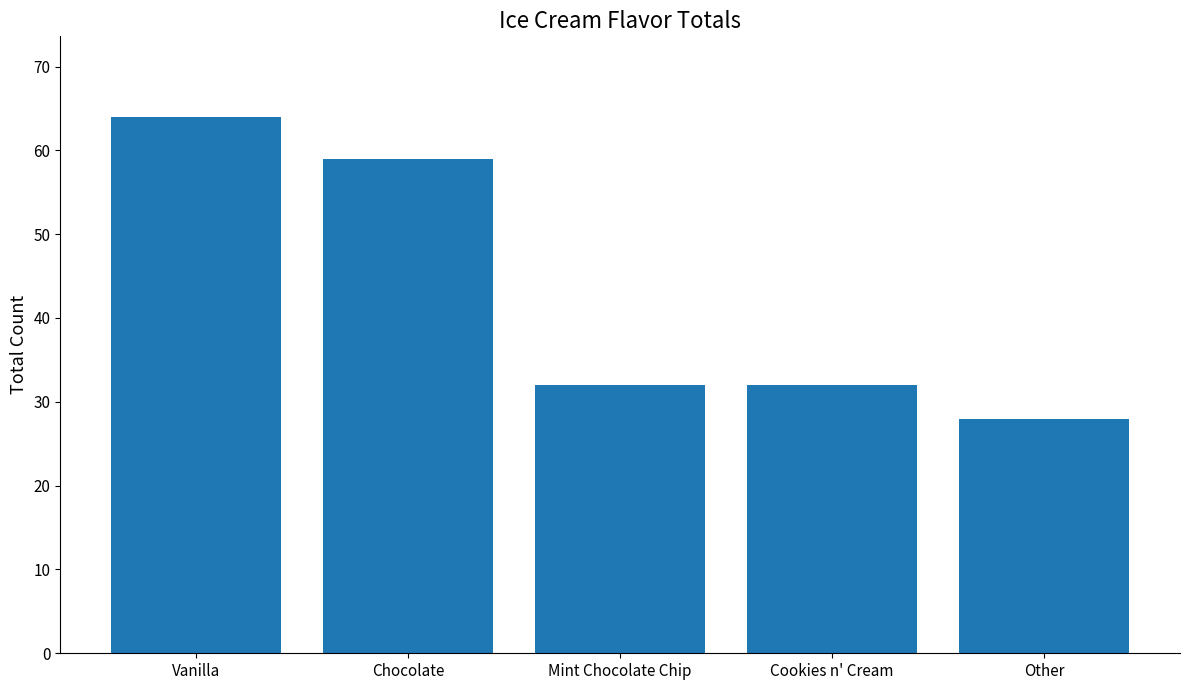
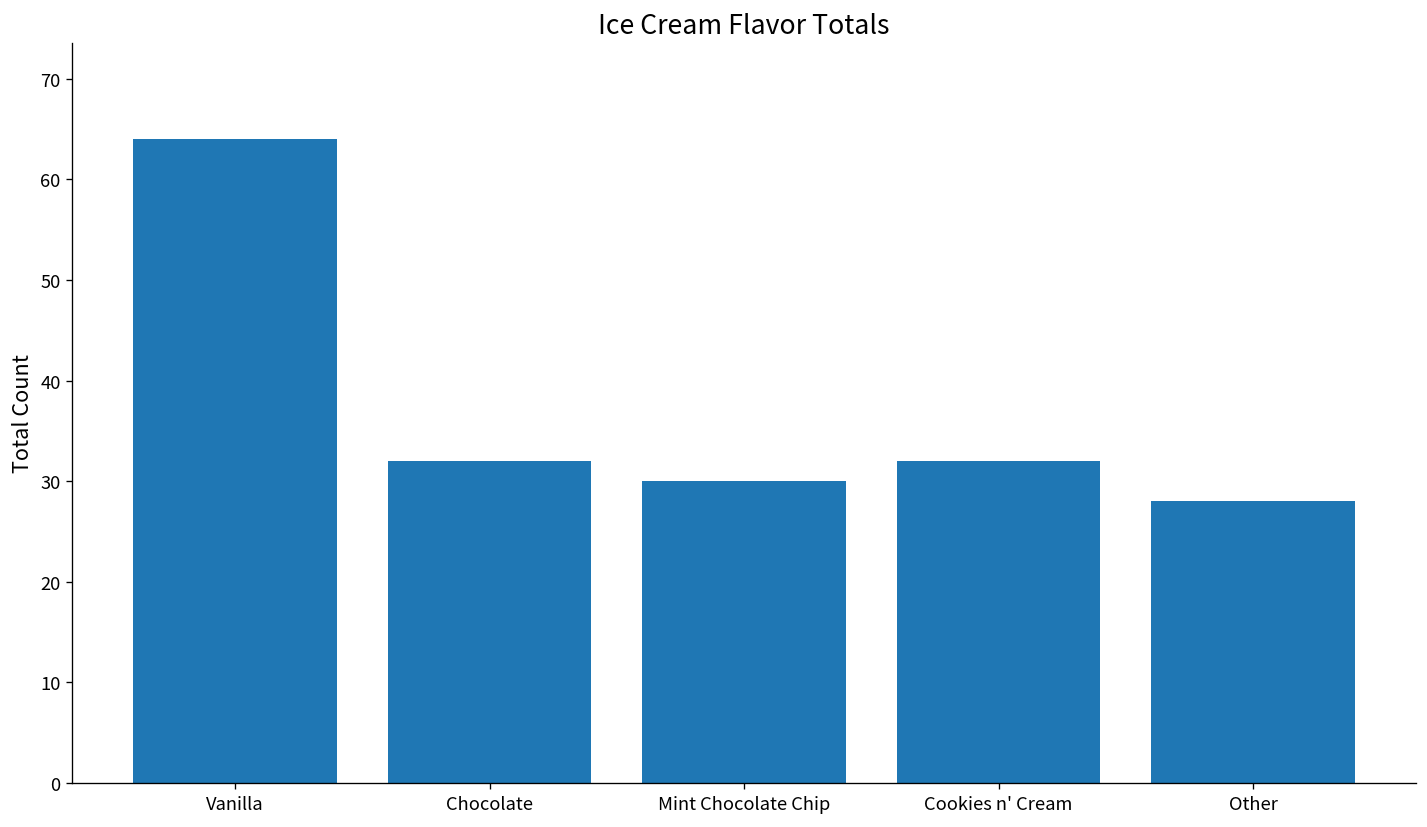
Chocolate: 59 -> 32
Mint Chocolate Chip: 32 -> 30
